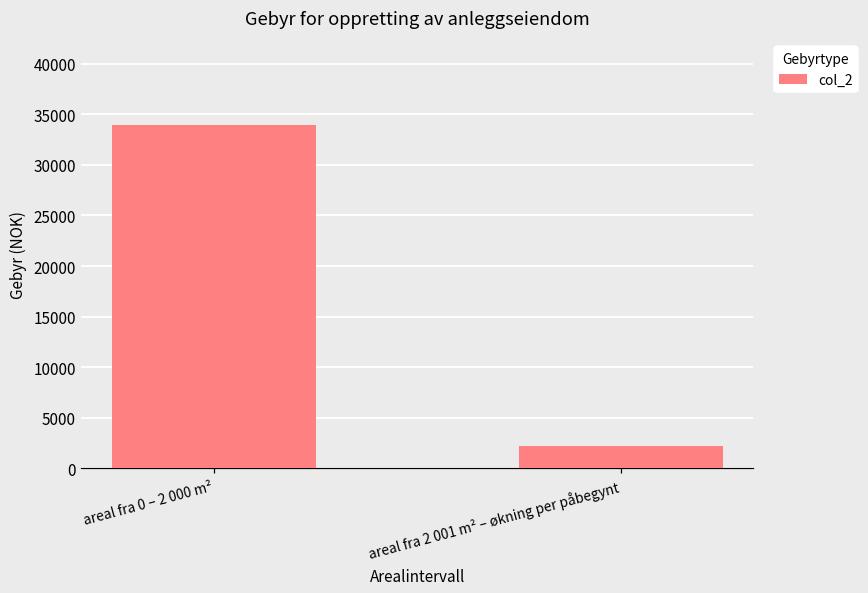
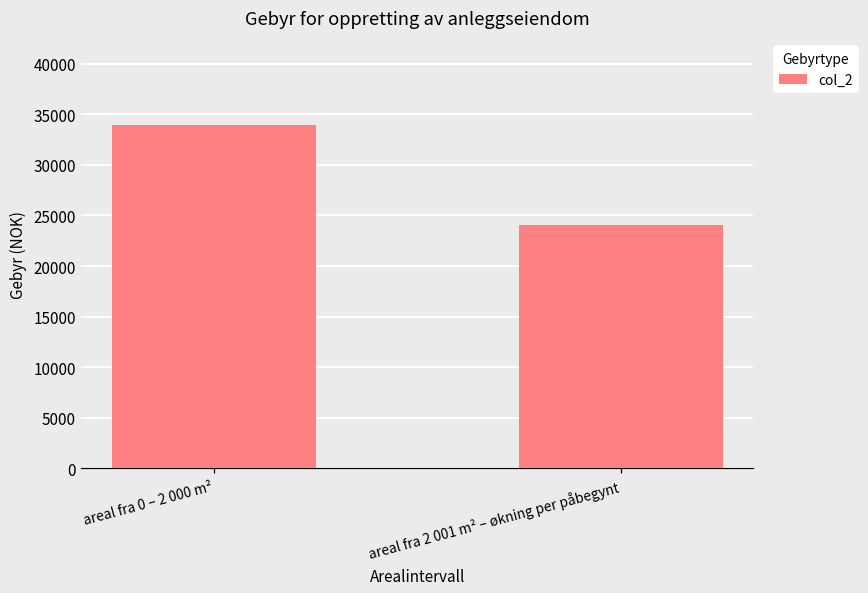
areal fra 2 001 m² – økning per påbegynt: 2000 -> 24000
